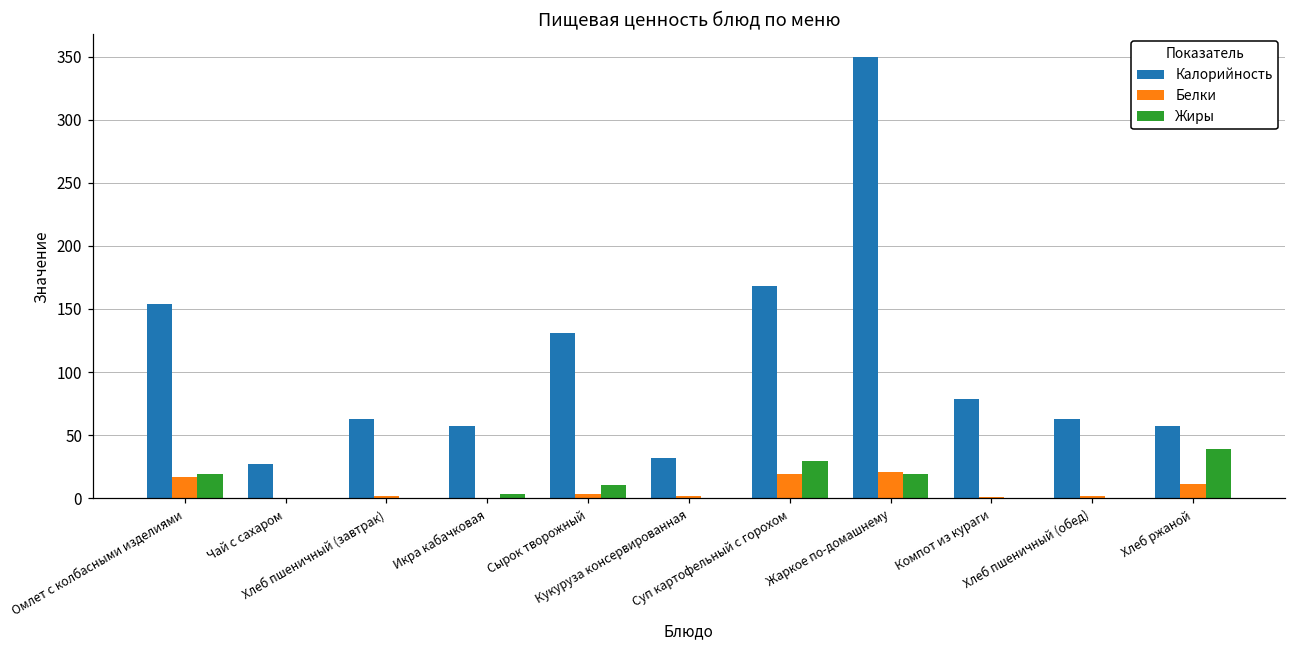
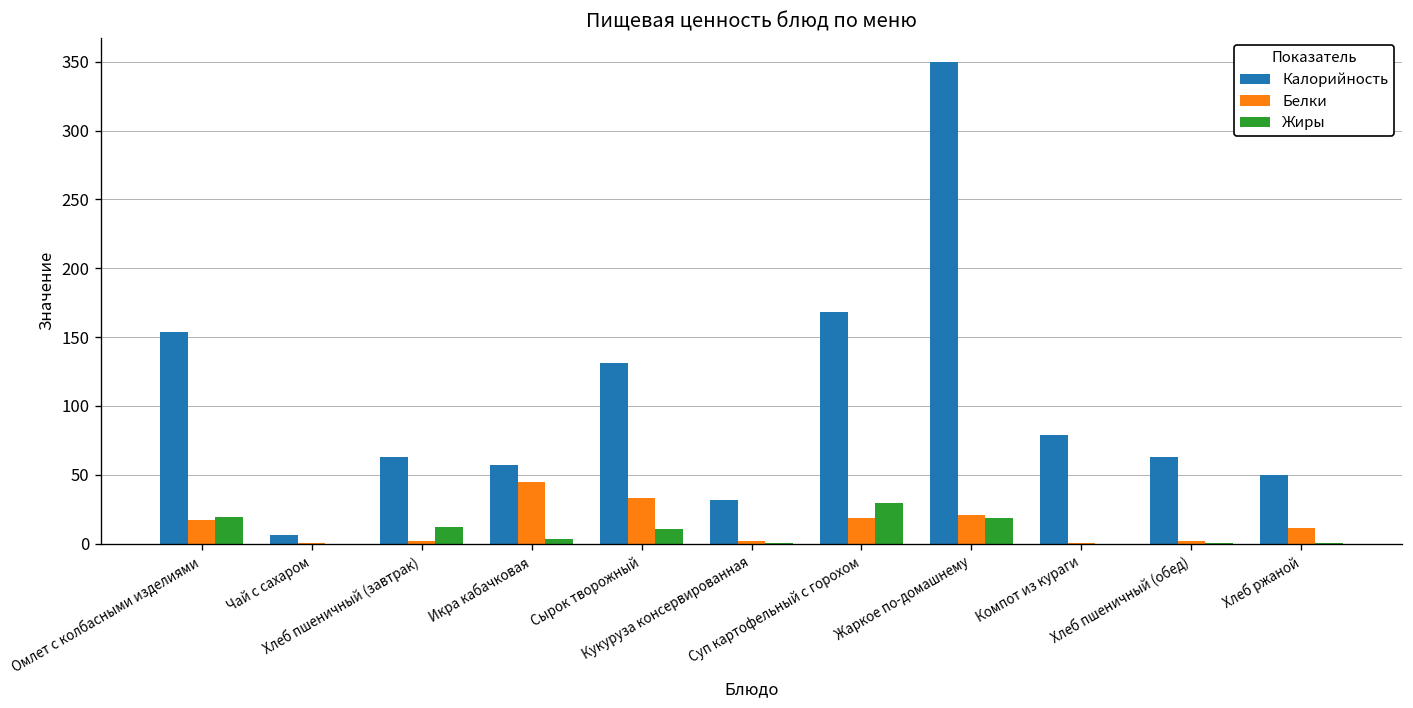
Калорийность, Чай с сахаром: 27 -> 6
Жиры, Хлеб пшеничный (завтрак): 0 -> 12
Белки, Икра кабачковая: 1 -> 45
Белки, Сырок творожный: 3 -> 33
Калорийность, Хлеб ржаной: 57 -> 50
Жиры, Хлеб ржаной: 39 -> 0
